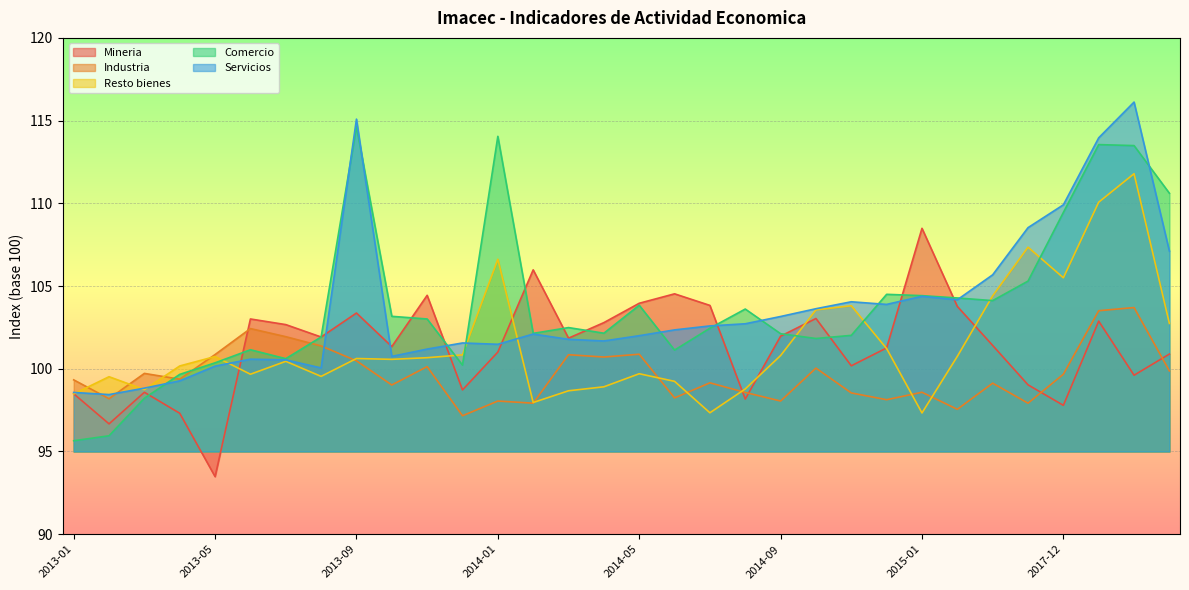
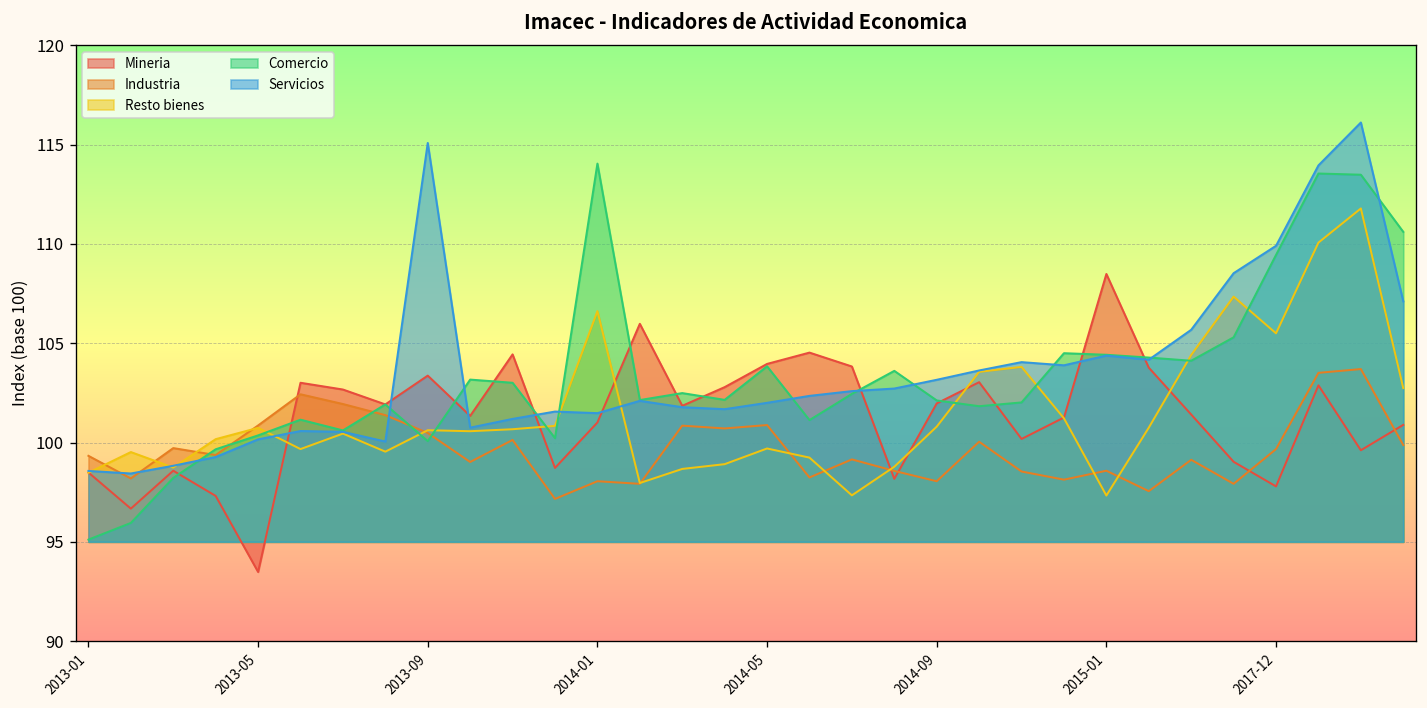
Comercio, 2013-01: 95.7 -> 95.1
Comercio, 2013-09: 114.6 -> 100.1
